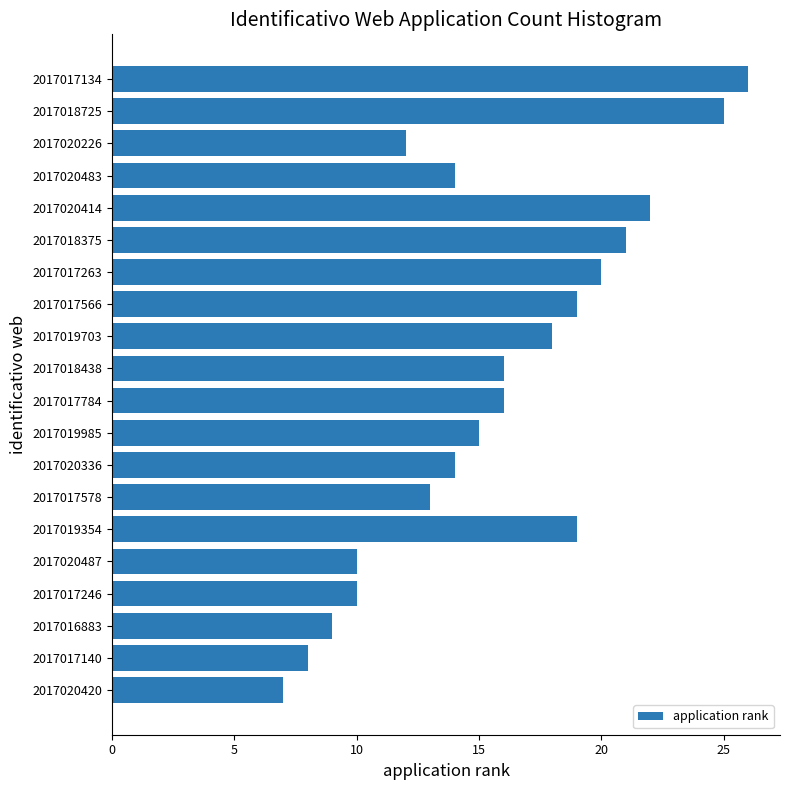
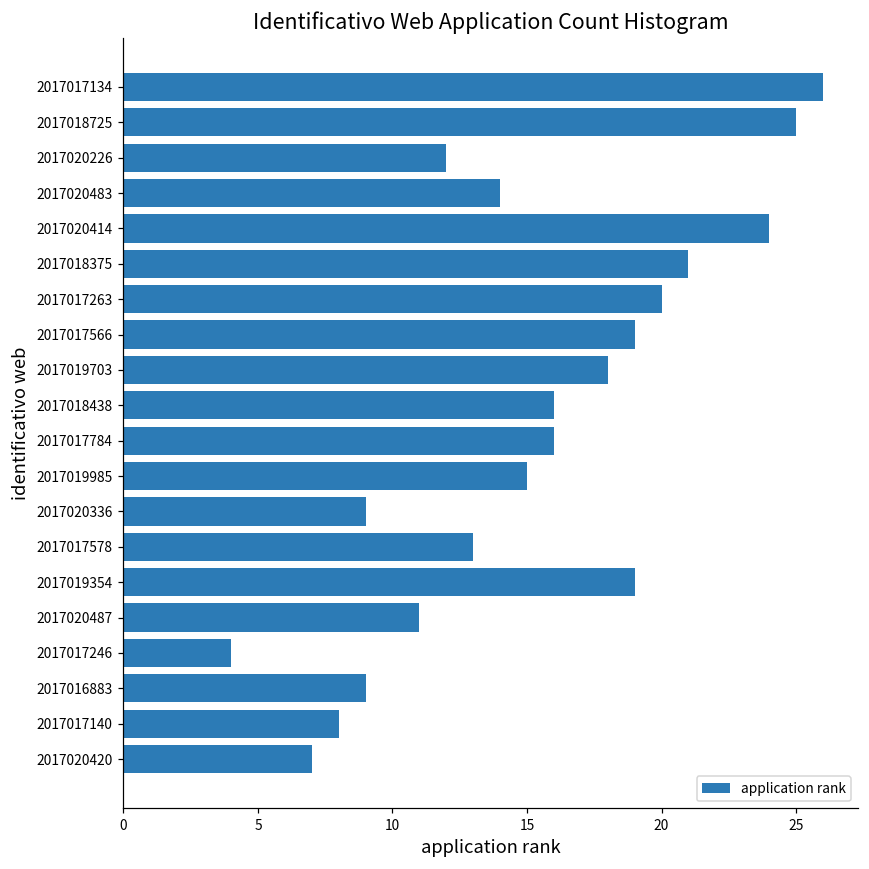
2017020414: 22 -> 24
2017020336: 14 -> 9
2017020487: 10 -> 11
2017017246: 10 -> 4
